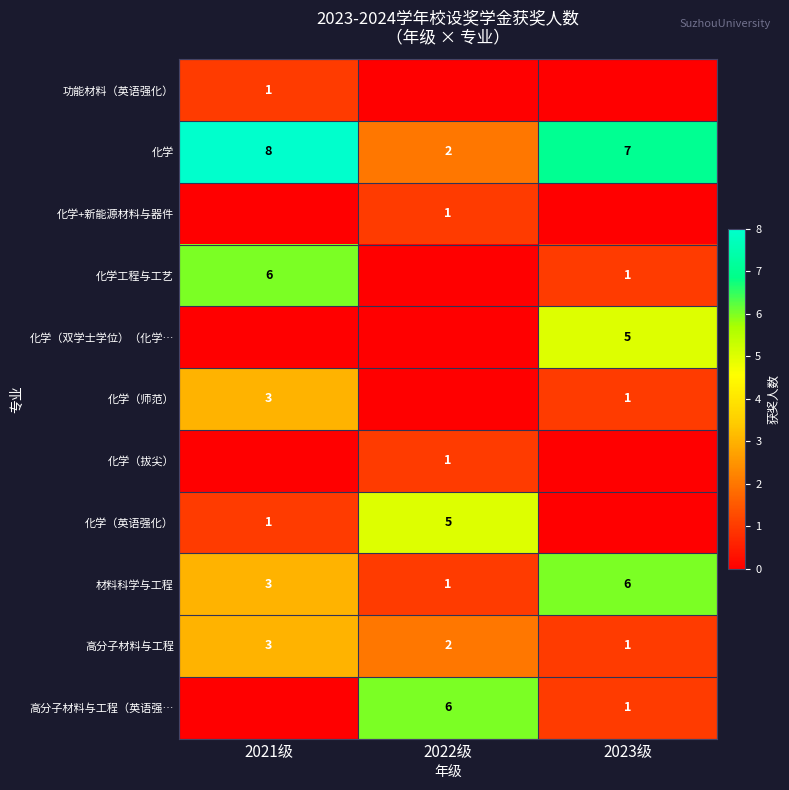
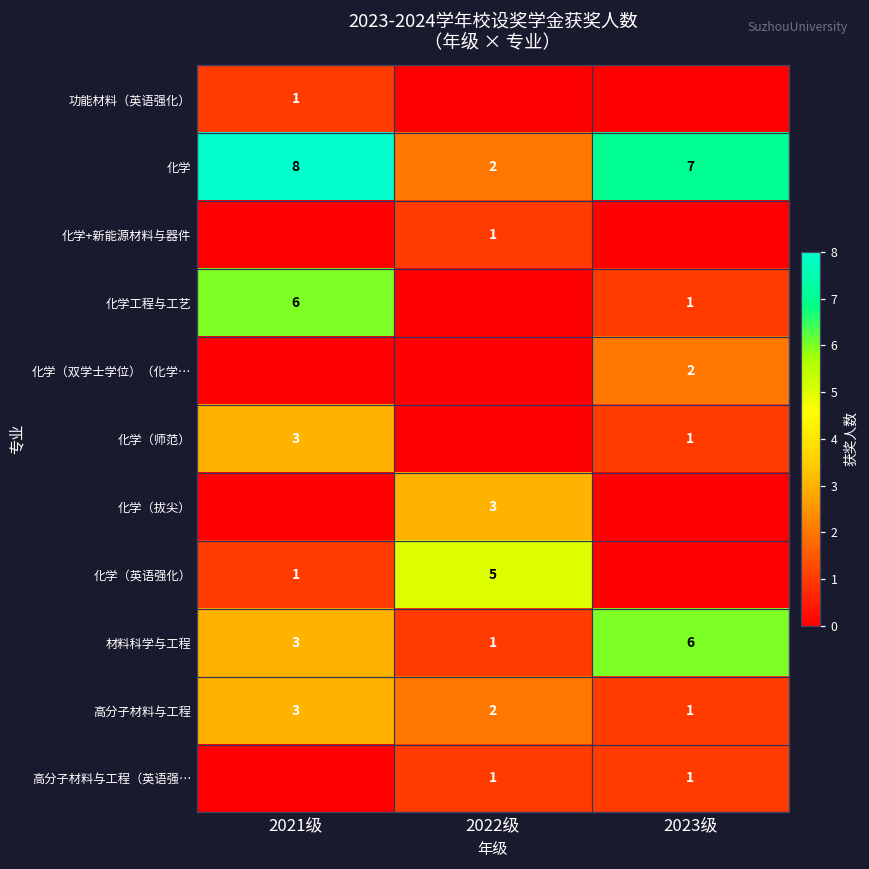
化学（双学士学位）（化学…, 2023级: 5 -> 2
化学（拔尖）, 2022级: 1 -> 3
高分子材料与工程（英语强…, 2022级: 6 -> 1
